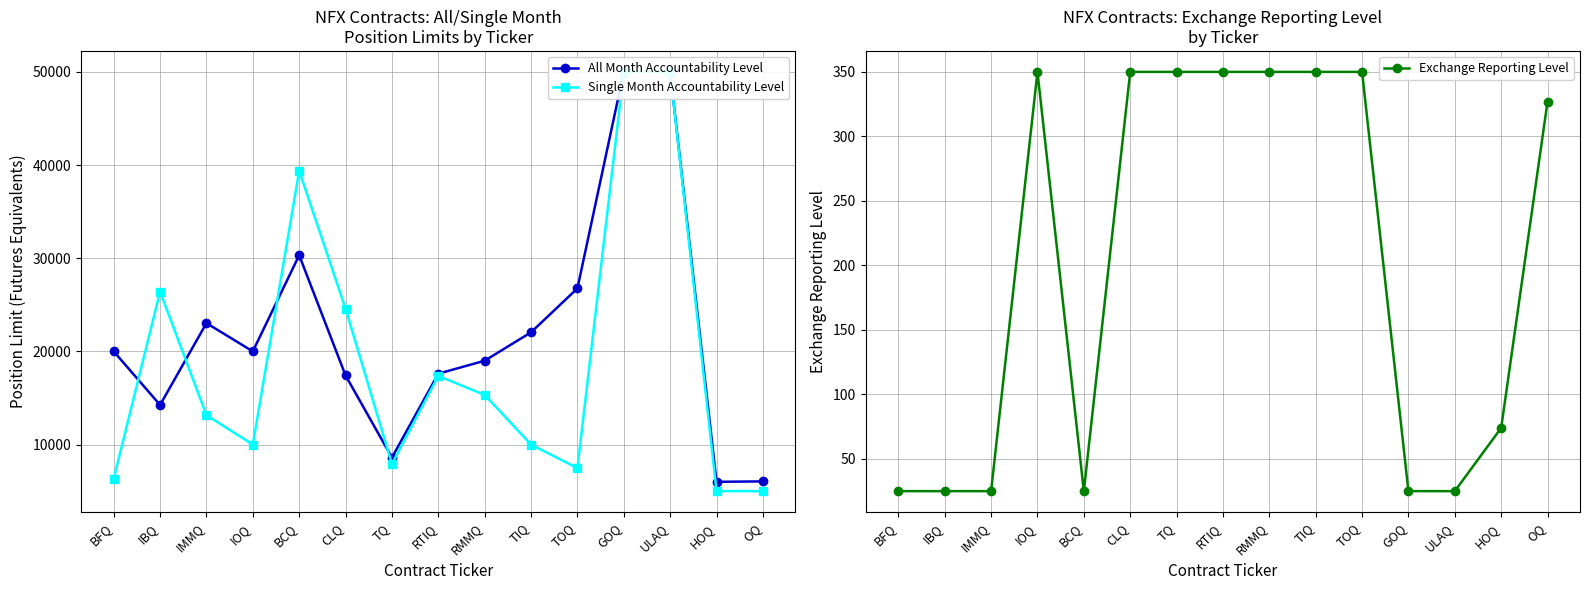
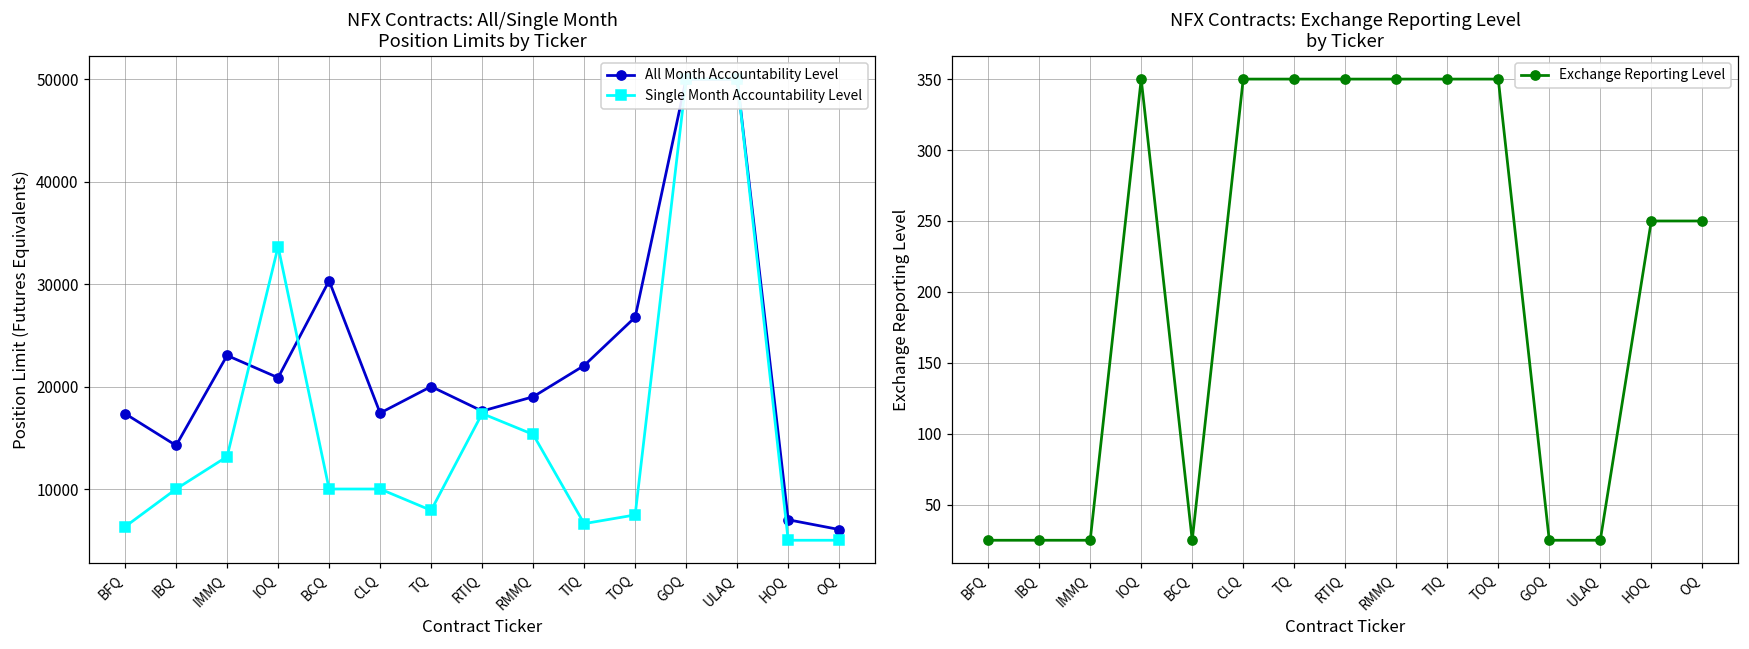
NFX Contracts: All/Single Month Position Limits by Ticker, All Month Accountability Level, BFQ: 20000 -> 17000
NFX Contracts: All/Single Month Position Limits by Ticker, Single Month Accountability Level, IBQ: 26000 -> 10000
NFX Contracts: All/Single Month Position Limits by Ticker, All Month Accountability Level, IOQ: 20000 -> 21000
NFX Contracts: All/Single Month Position Limits by Ticker, Single Month Accountability Level, IOQ: 10000 -> 34000
NFX Contracts: All/Single Month Position Limits by Ticker, Single Month Accountability Level, BCQ: 39000 -> 10000
NFX Contracts: All/Single Month Position Limits by Ticker, Single Month Accountability Level, CLQ: 25000 -> 10000
NFX Contracts: All/Single Month Position Limits by Ticker, All Month Accountability Level, TQ: 9000 -> 20000
NFX Contracts: All/Single Month Position Limits by Ticker, Single Month Accountability Level, TIQ: 10000 -> 7000
NFX Contracts: All/Single Month Position Limits by Ticker, All Month Accountability Level, HOQ: 6000 -> 7000
NFX Contracts: Exchange Reporting Level by Ticker, HOQ: 74 -> 250
NFX Contracts: Exchange Reporting Level by Ticker, OQ: 327 -> 250
